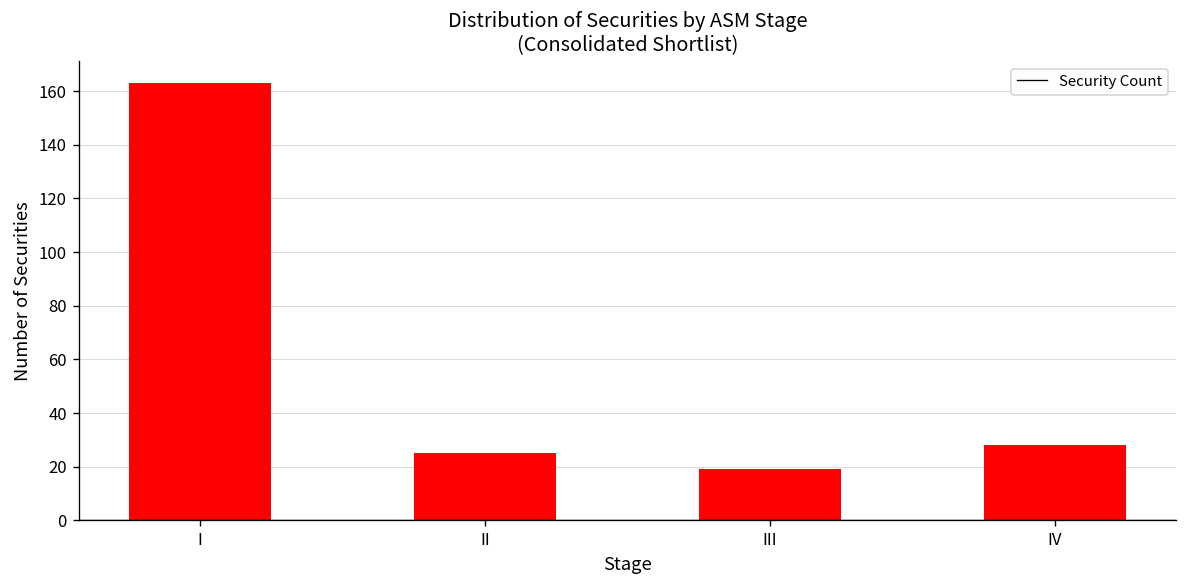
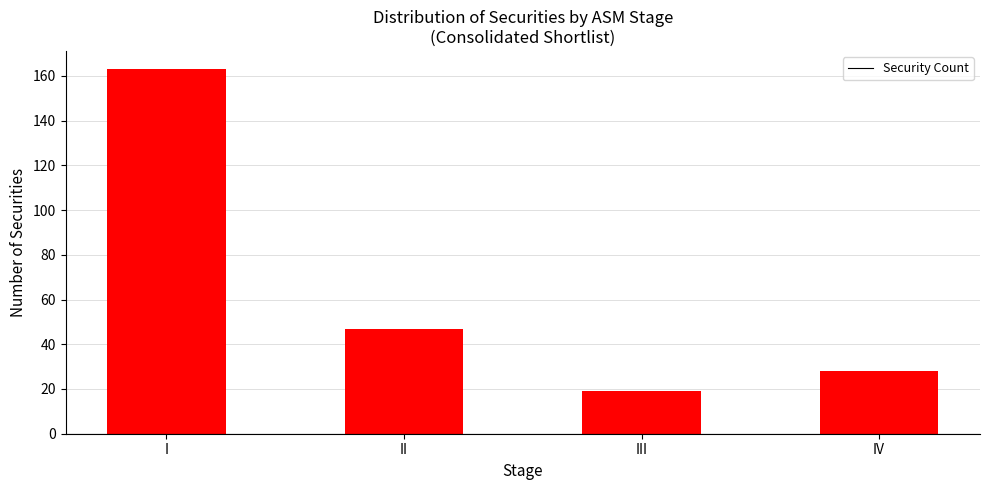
II: 25 -> 47
